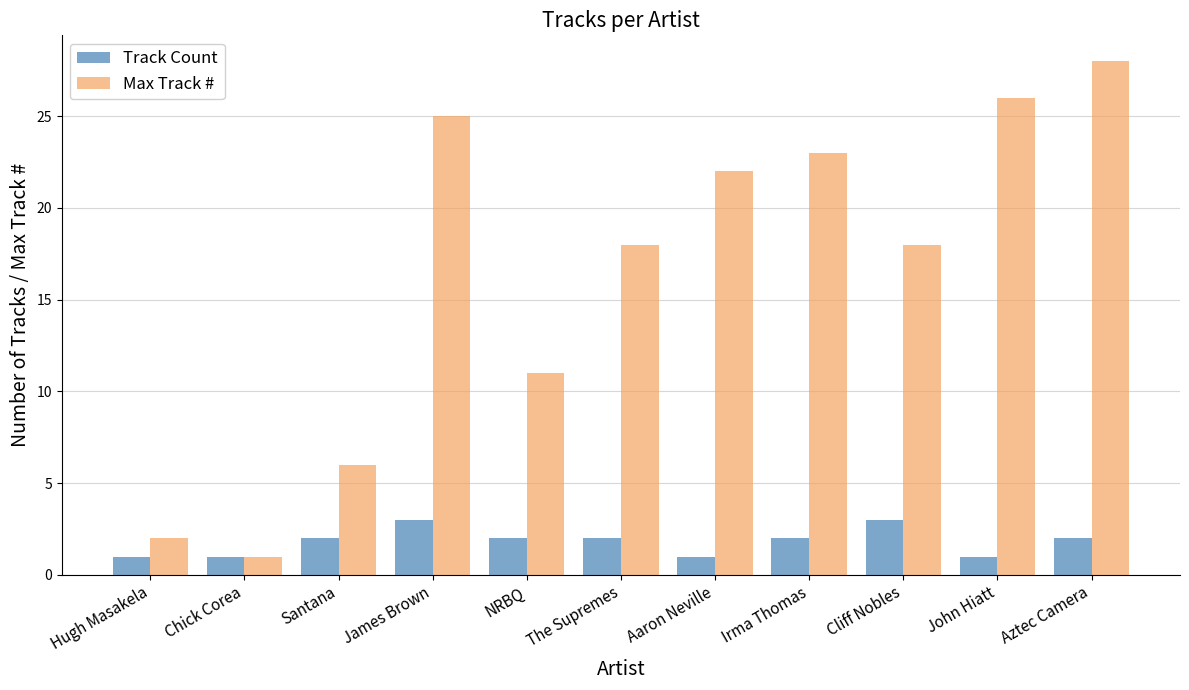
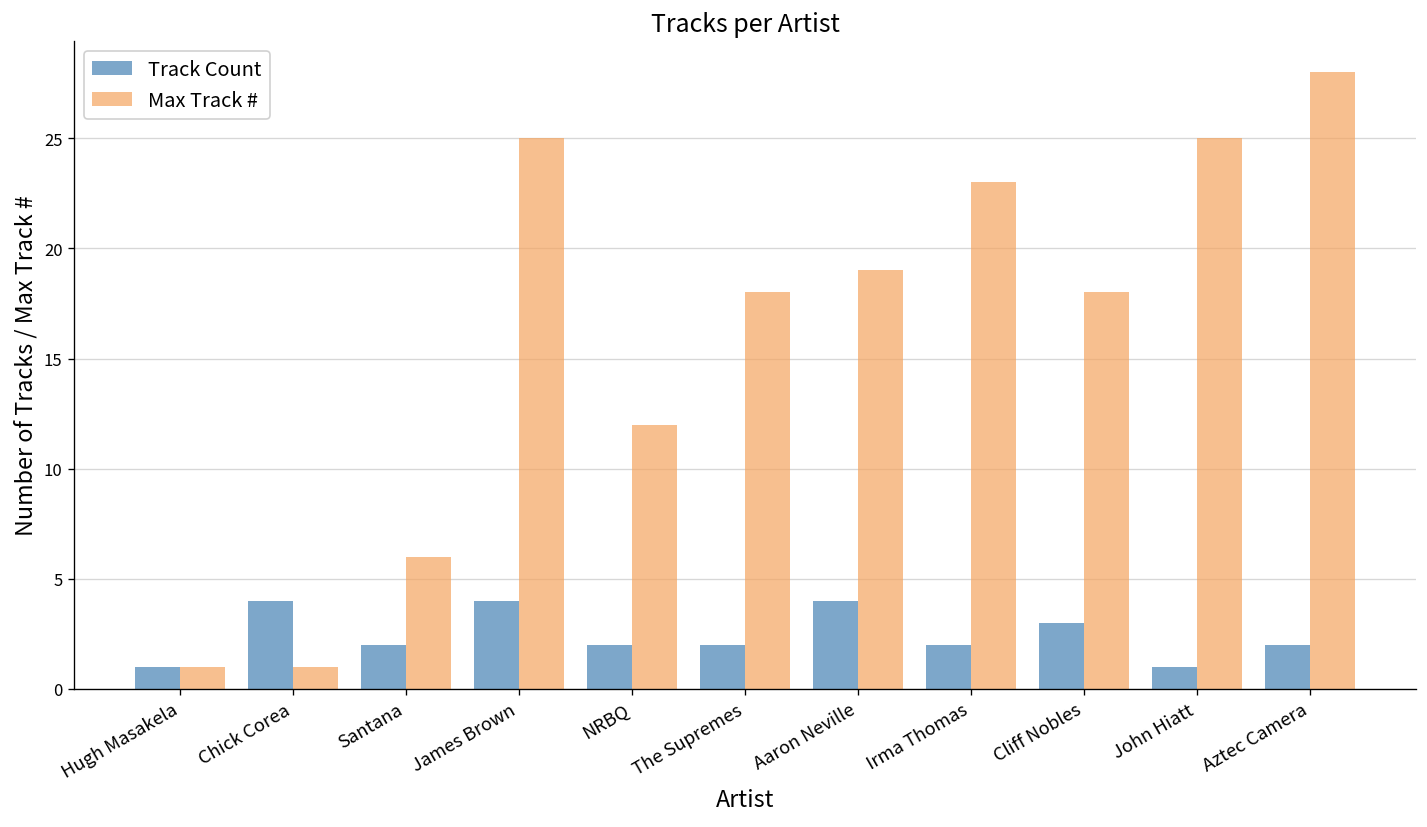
Max Track #, Hugh Masakela: 2 -> 1
Track Count, Chick Corea: 1 -> 4
Track Count, James Brown: 3 -> 4
Max Track #, NRBQ: 11 -> 12
Track Count, Aaron Neville: 1 -> 4
Max Track #, Aaron Neville: 22 -> 19
Max Track #, John Hiatt: 26 -> 25
